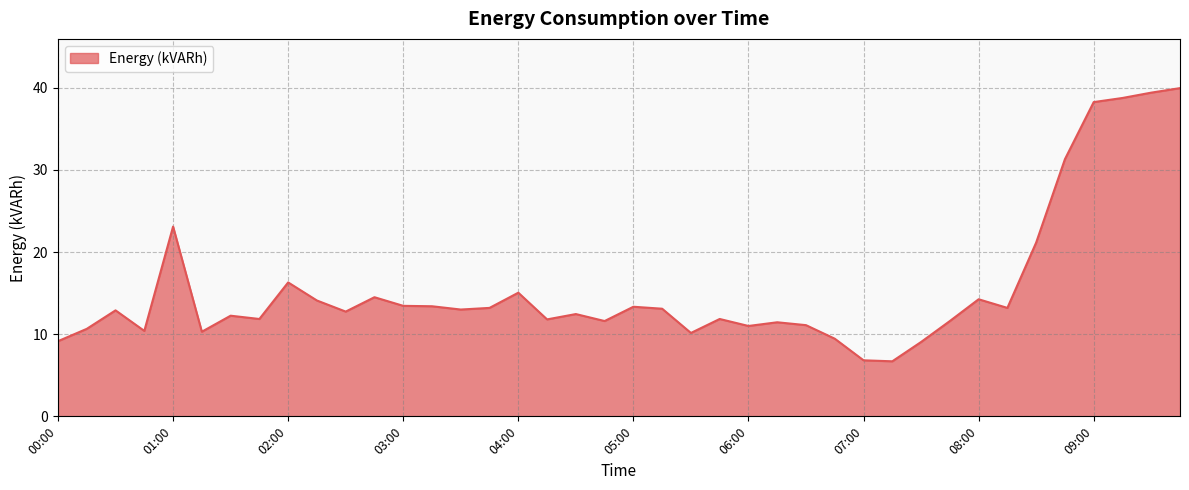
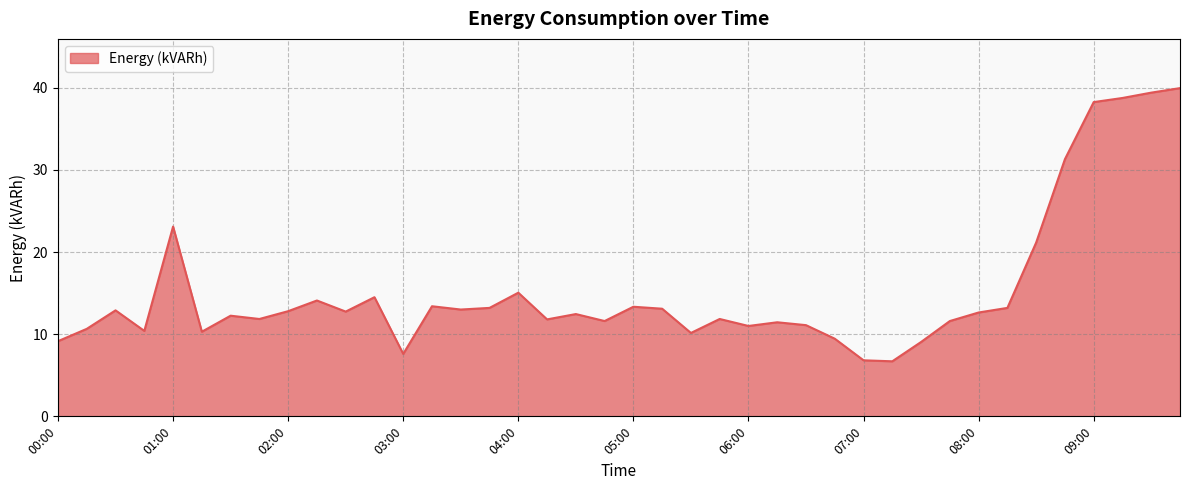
02:00: 16 -> 13
03:00: 13 -> 8
08:00: 14 -> 13
